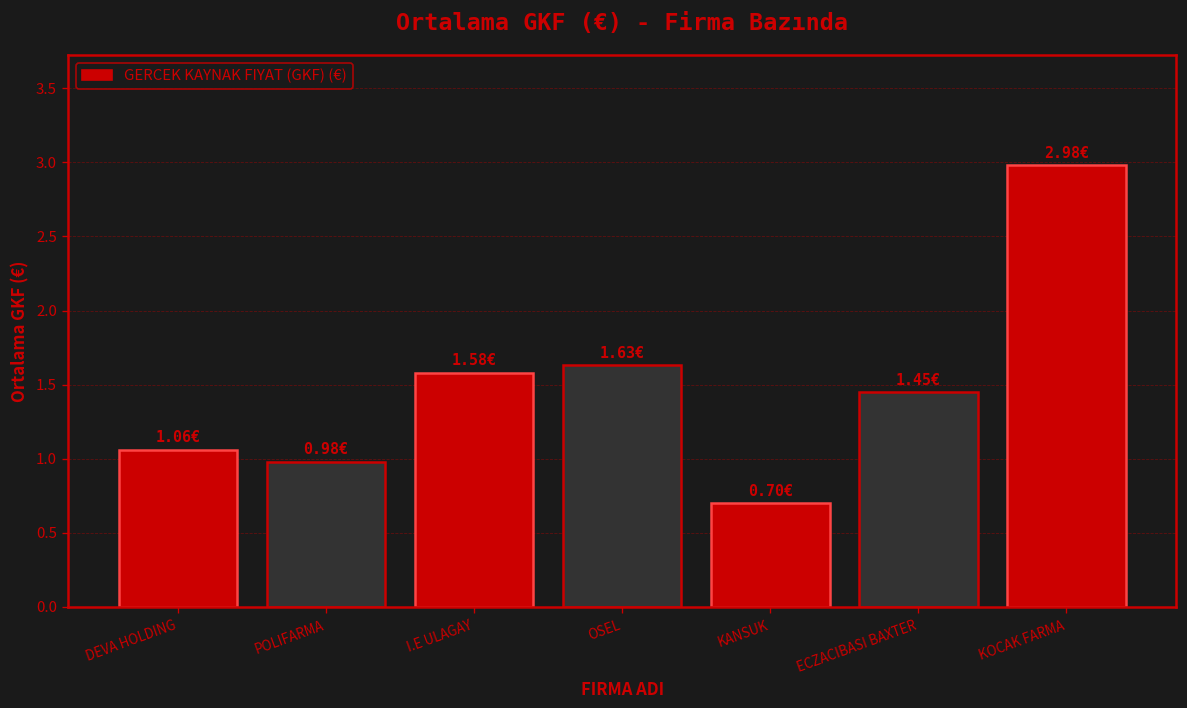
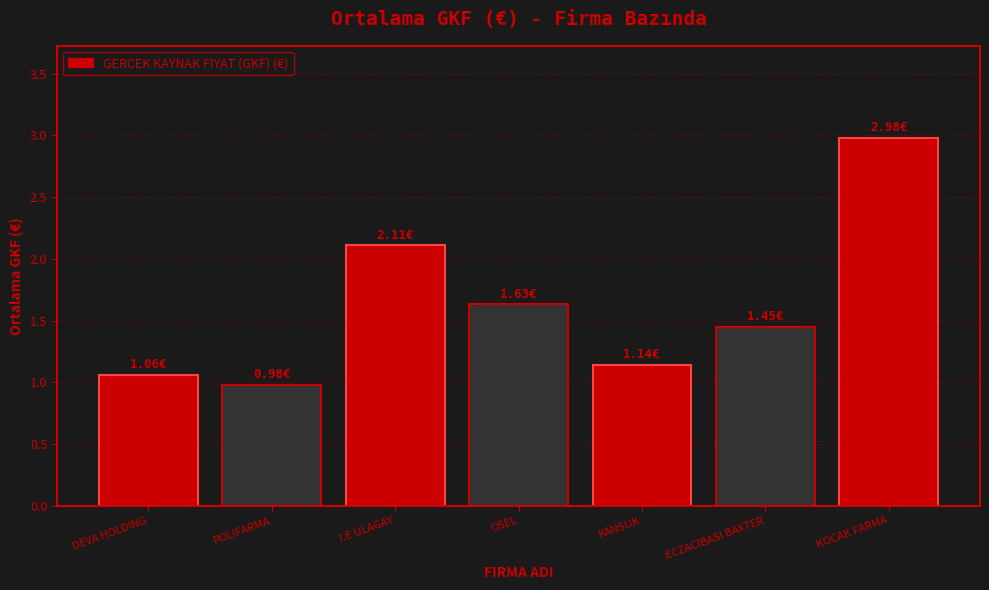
I.E ULAGAY: 1.58€ -> 2.11€
KANSUK: 0.70€ -> 1.14€
